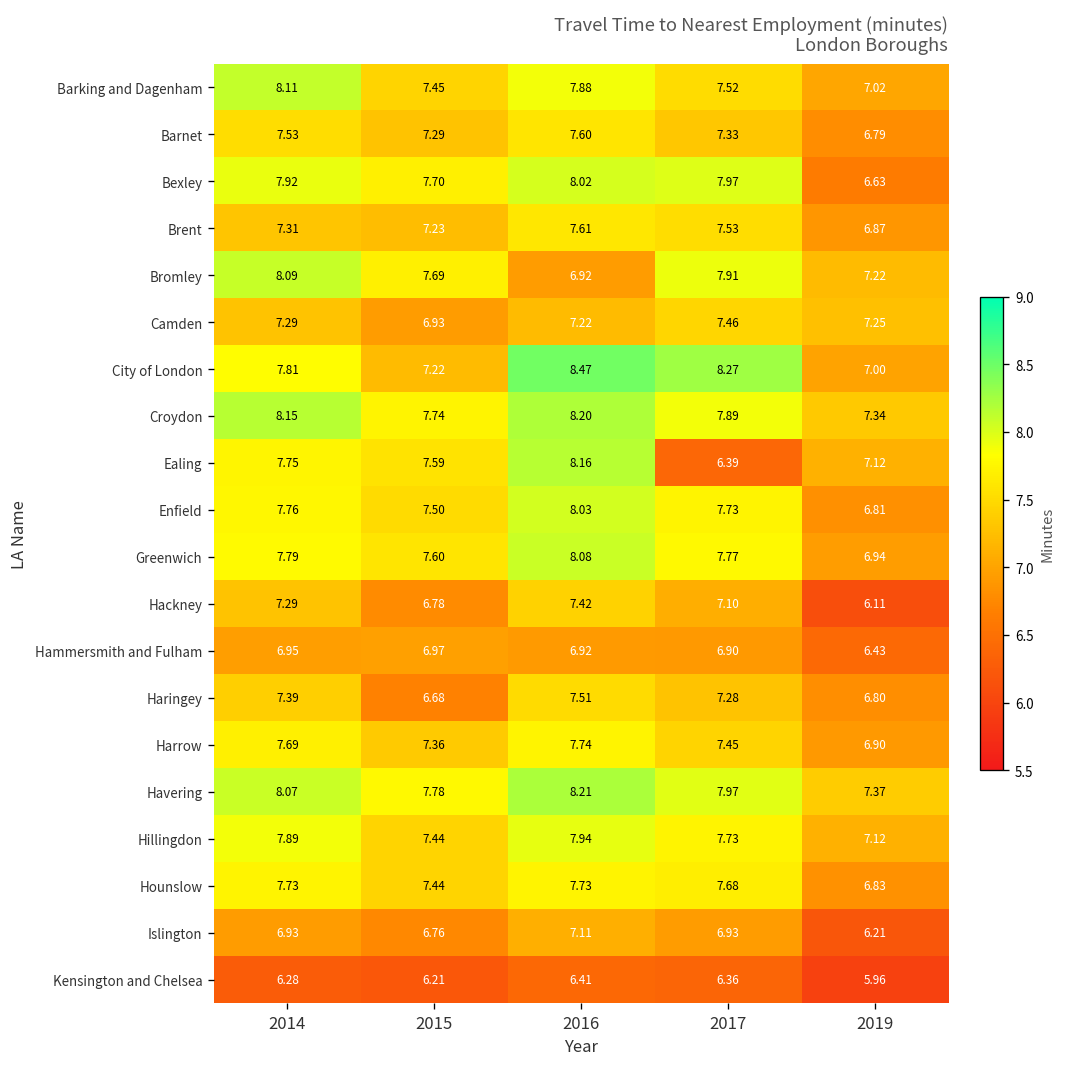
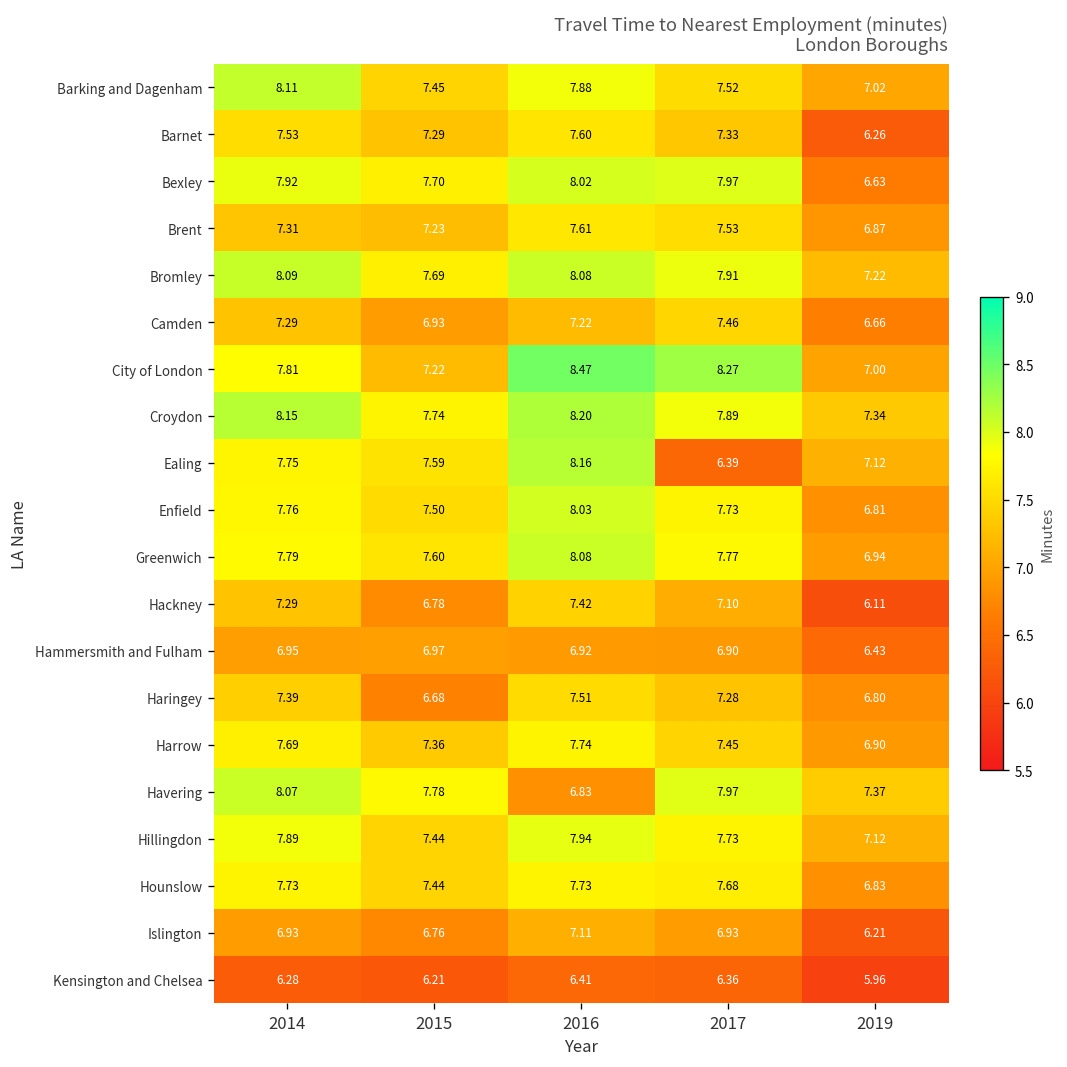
Barnet, 2019: 6.79 -> 6.26
Bromley, 2016: 6.92 -> 8.08
Camden, 2019: 7.25 -> 6.66
Havering, 2016: 8.21 -> 6.83
